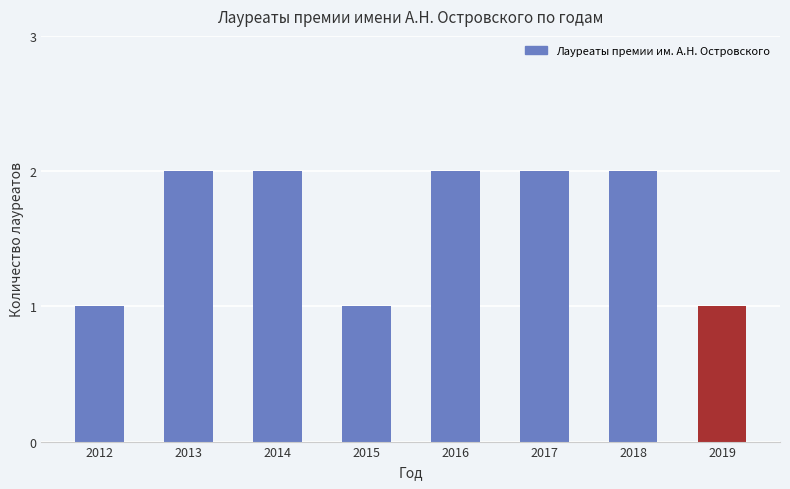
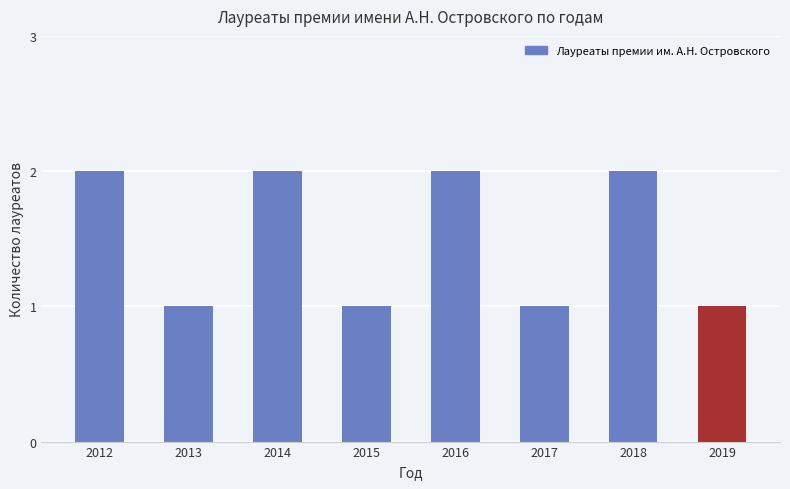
2012: 1 -> 2
2013: 2 -> 1
2017: 2 -> 1
